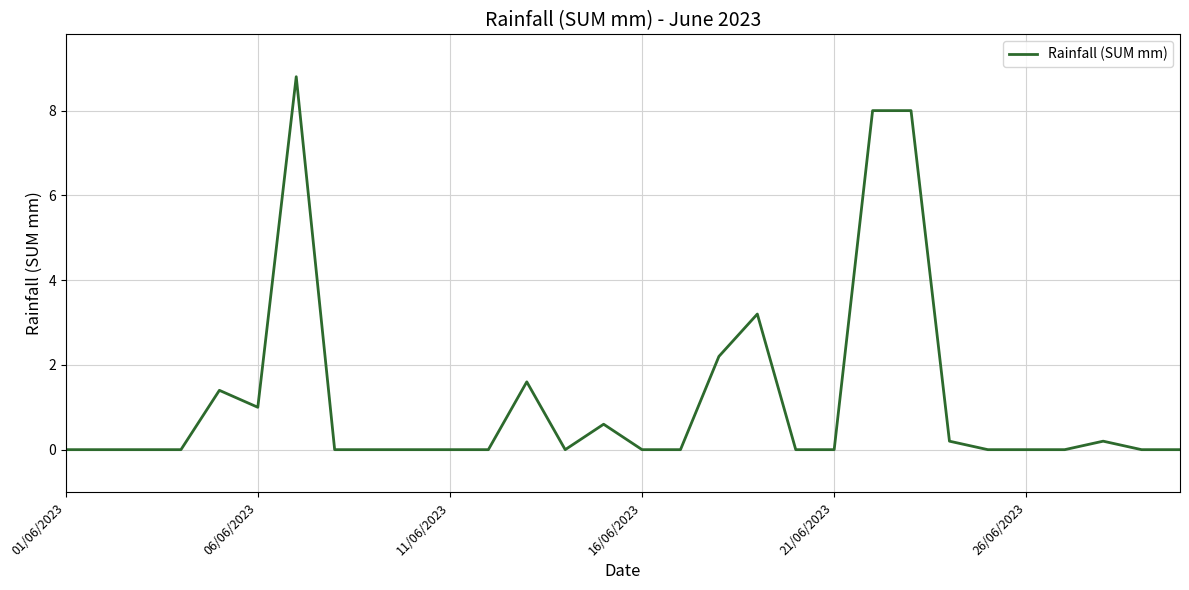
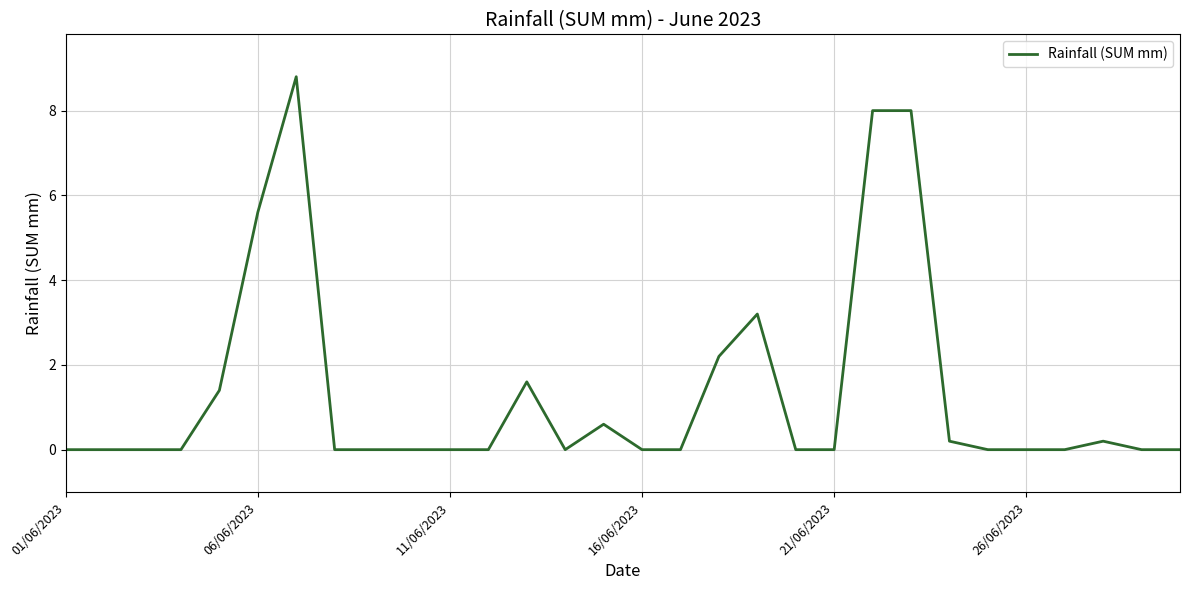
06/06/2023: 1.0 -> 5.6
